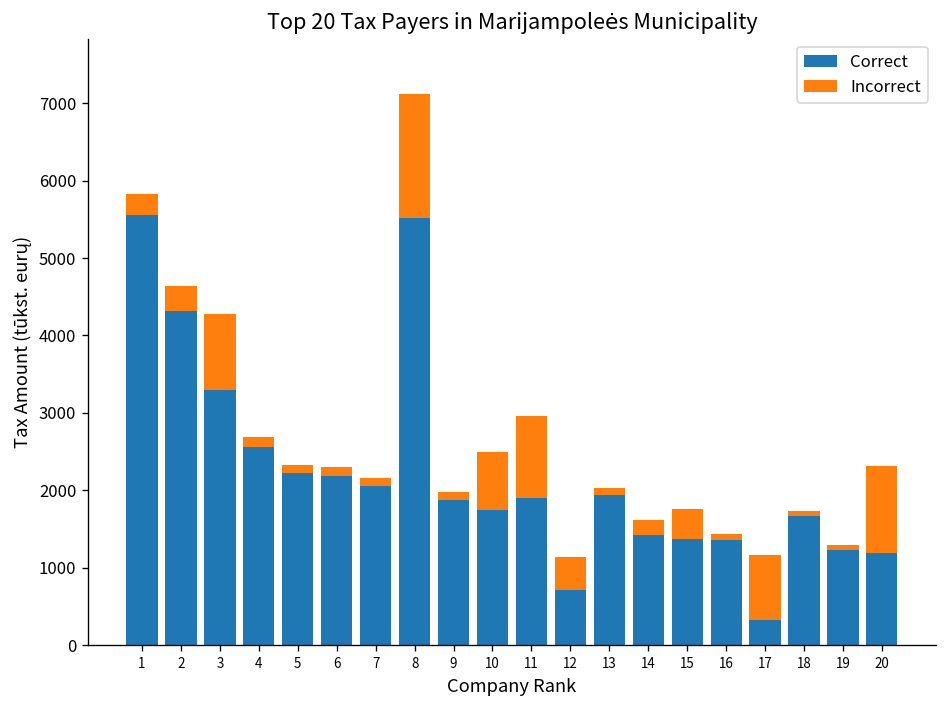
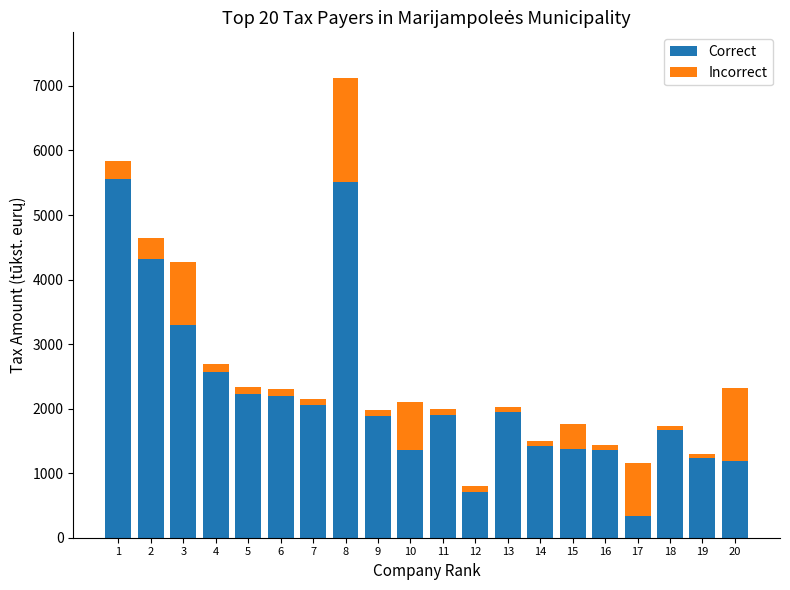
Correct, 10: 1800 -> 1400
Incorrect, 11: 1100 -> 100
Incorrect, 12: 400 -> 100
Incorrect, 14: 200 -> 100
